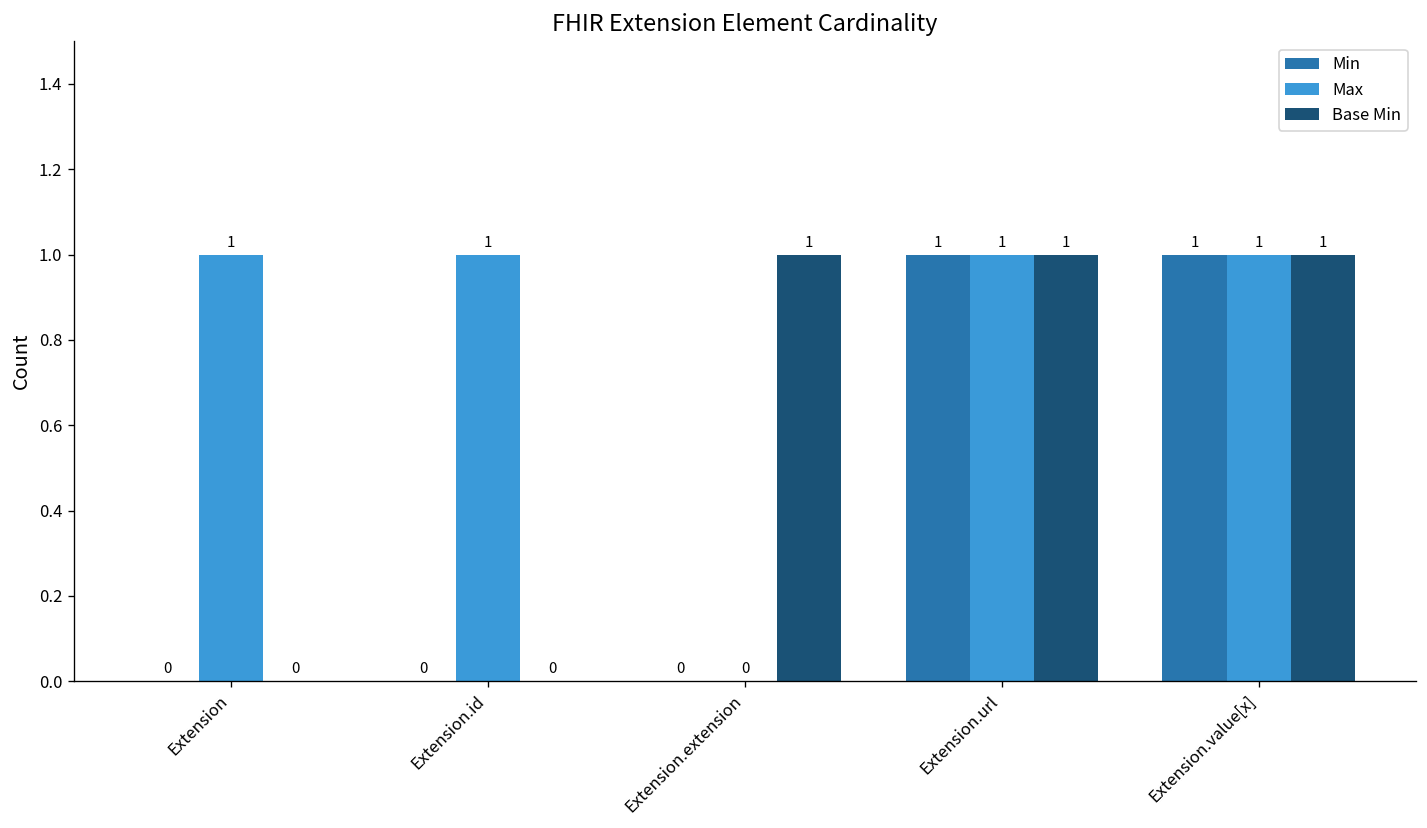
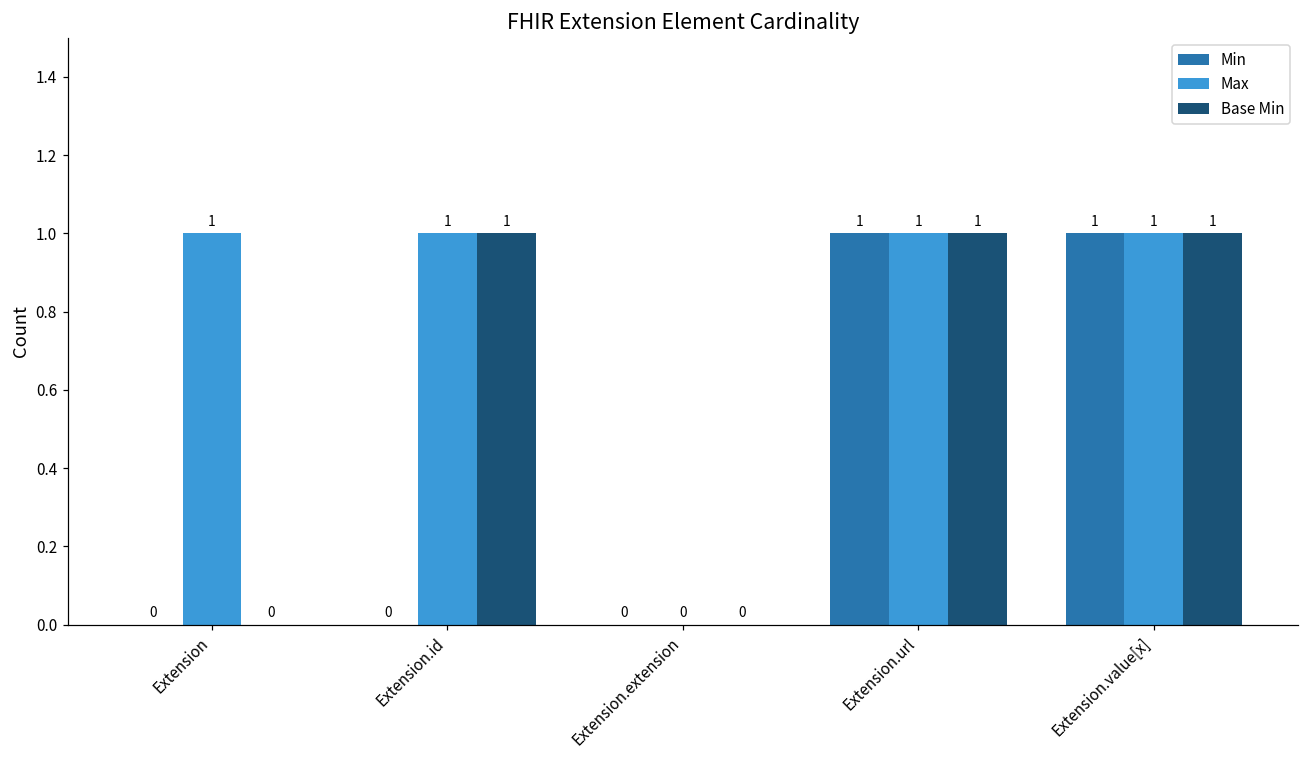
Base Min, Extension.id: 0 -> 1
Base Min, Extension.extension: 1 -> 0
